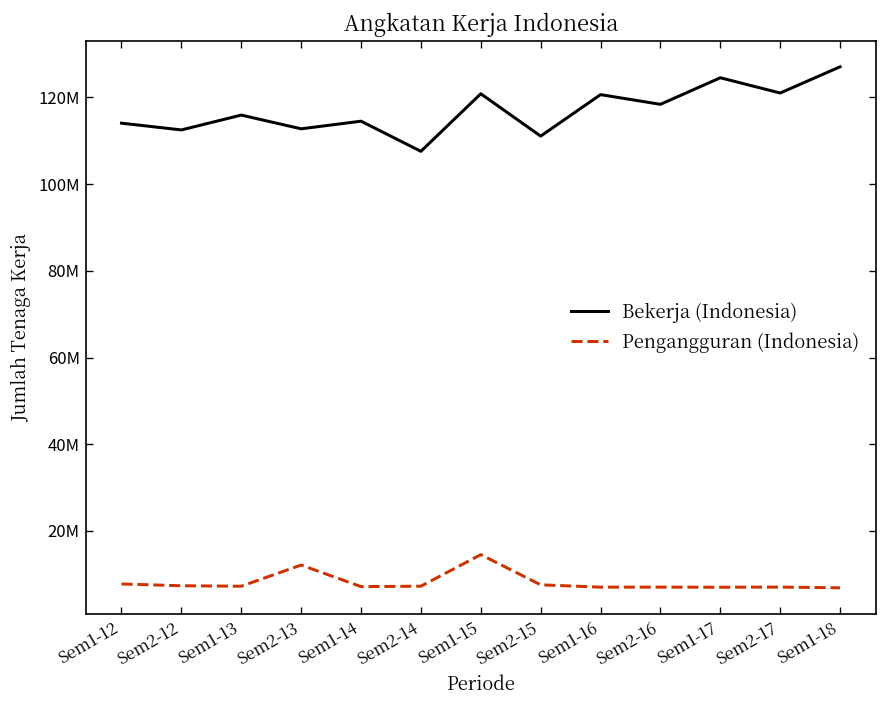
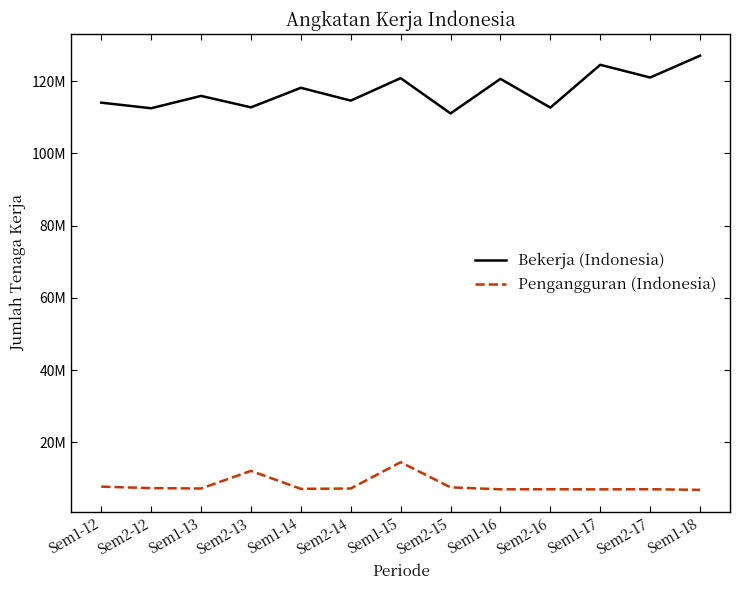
Bekerja (Indonesia), Sem1-14: 115000000 -> 118000000
Bekerja (Indonesia), Sem2-14: 108000000 -> 115000000
Bekerja (Indonesia), Sem2-16: 118000000 -> 113000000
